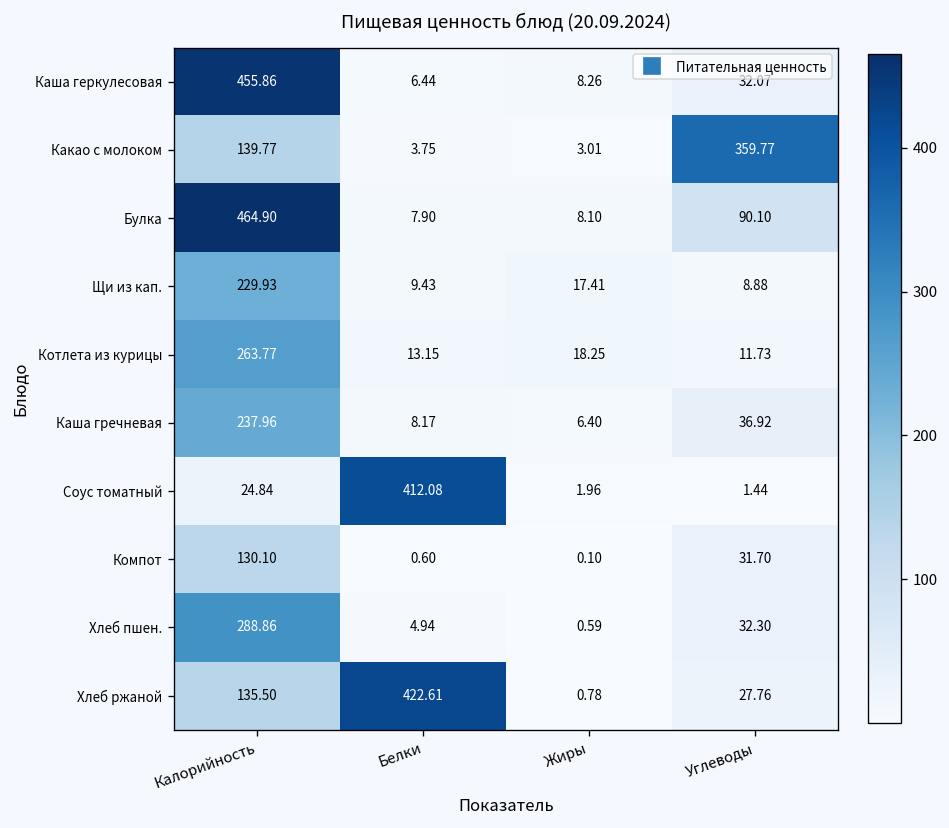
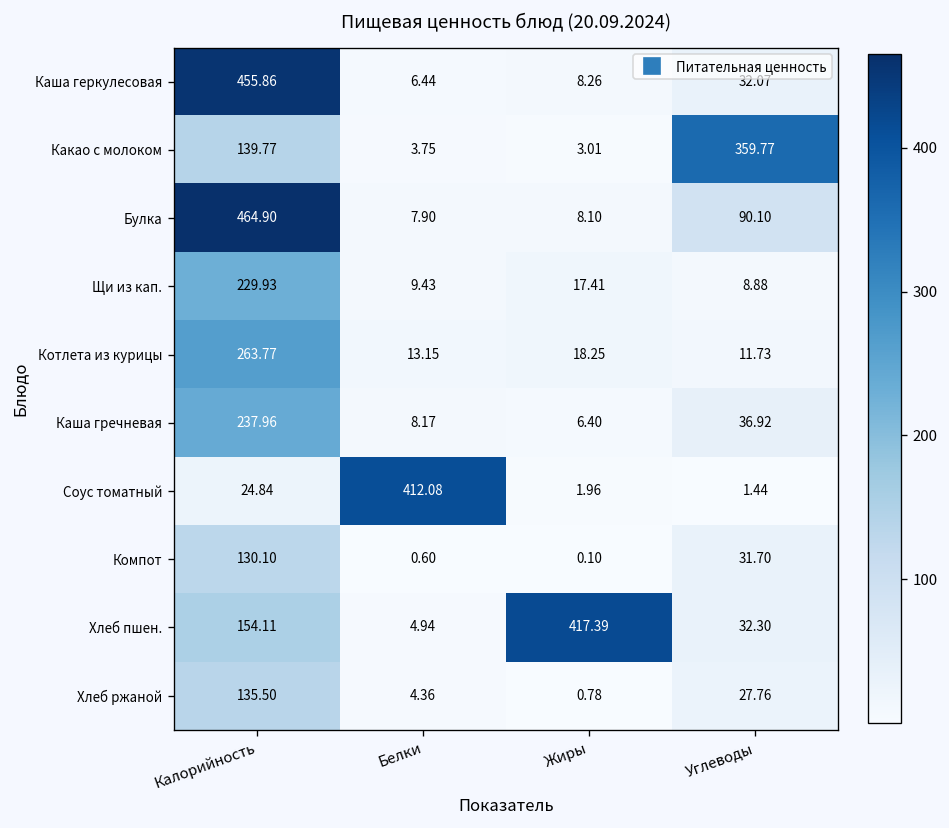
Хлеб пшен., Калорийность: 288.86 -> 154.11
Хлеб пшен., Жиры: 0.59 -> 417.39
Хлеб ржаной, Белки: 422.61 -> 4.36
